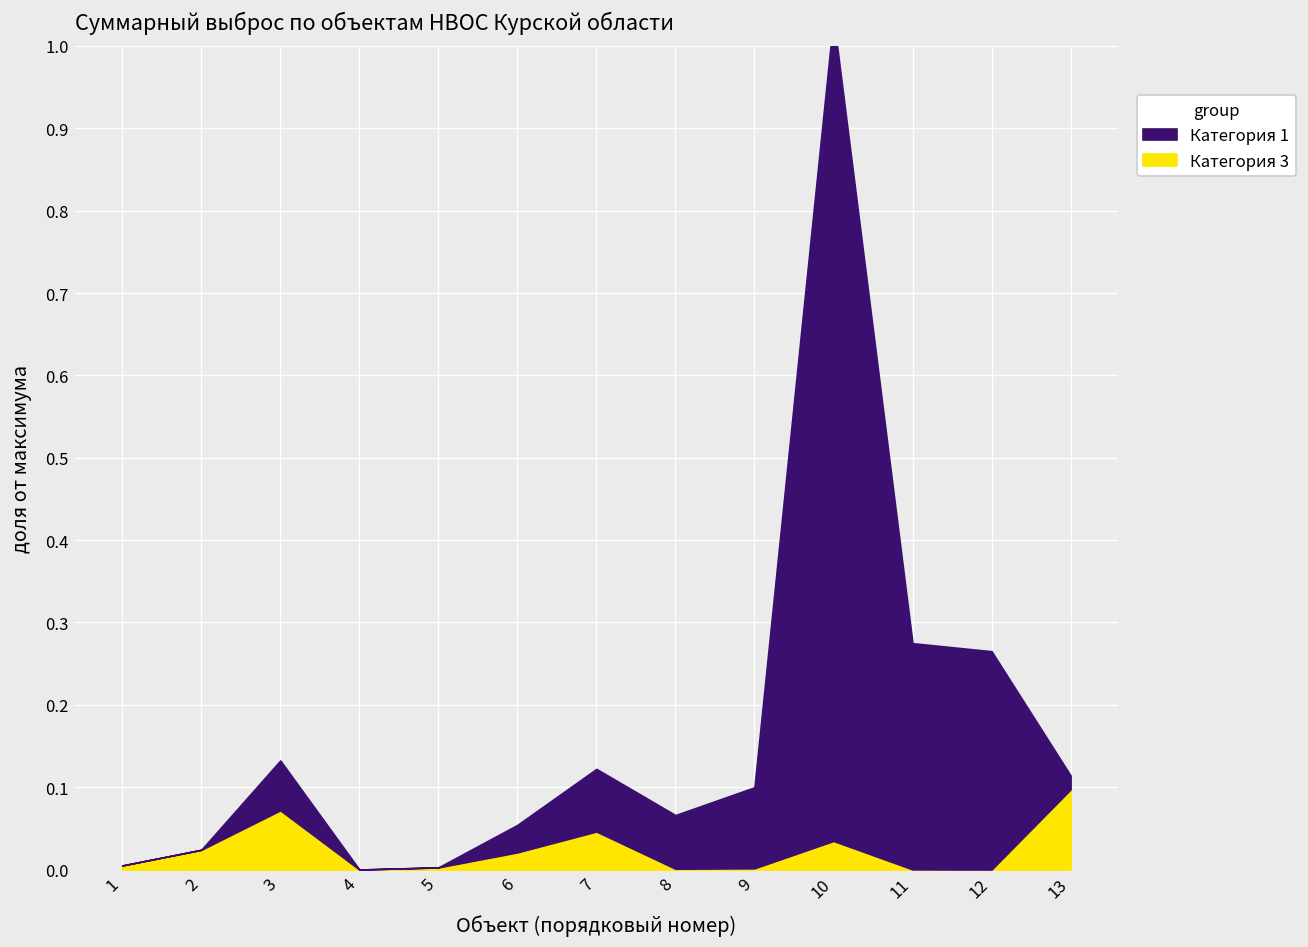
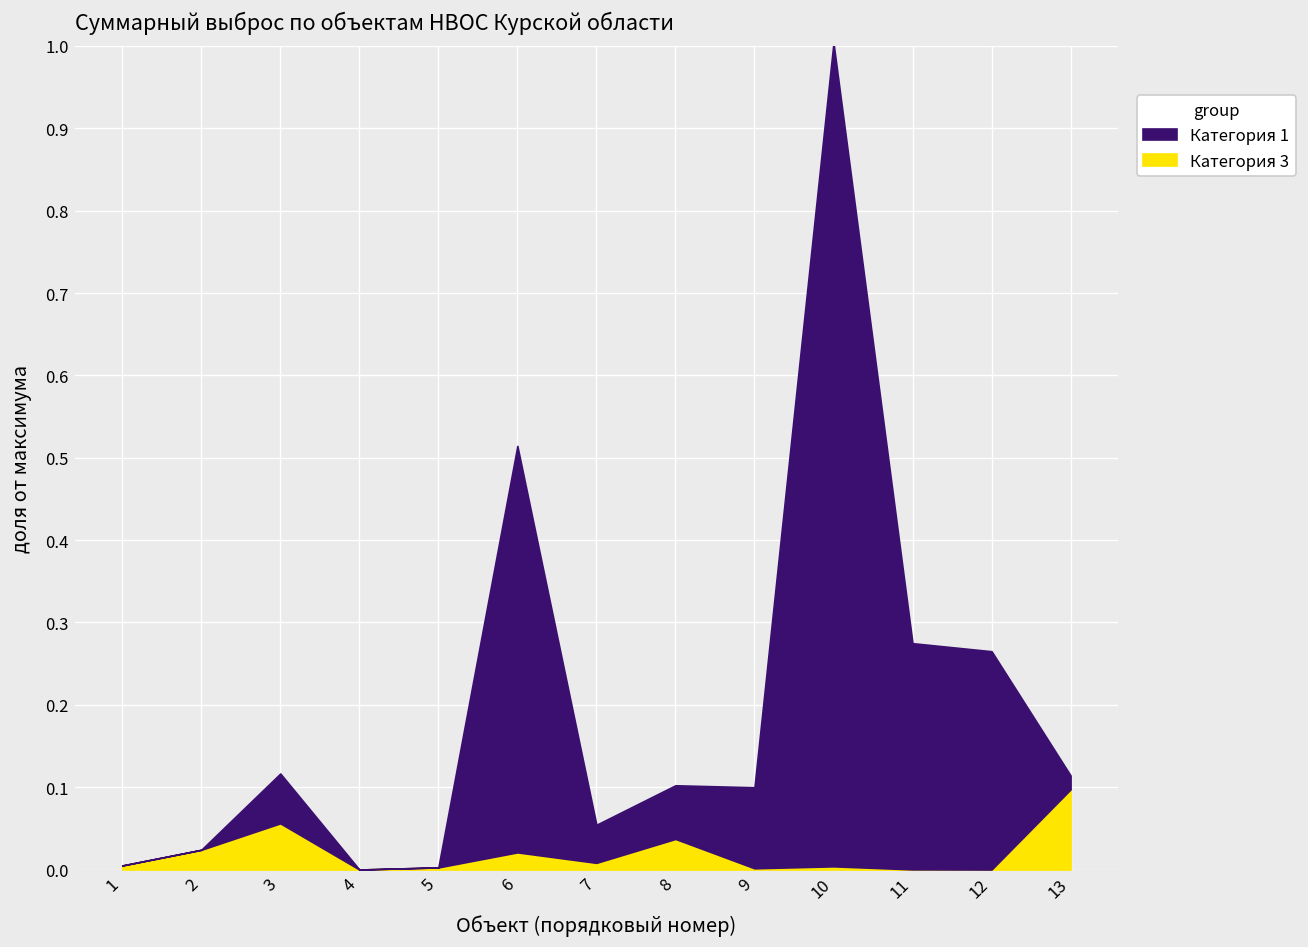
Категория 3, 3: 0.07 -> 0.06
Категория 1, 6: 0.03 -> 0.49
Категория 3, 7: 0.05 -> 0.01
Категория 1, 7: 0.08 -> 0.05
Категория 3, 8: 0.00 -> 0.04
Категория 3, 10: 0.03 -> 0.00
